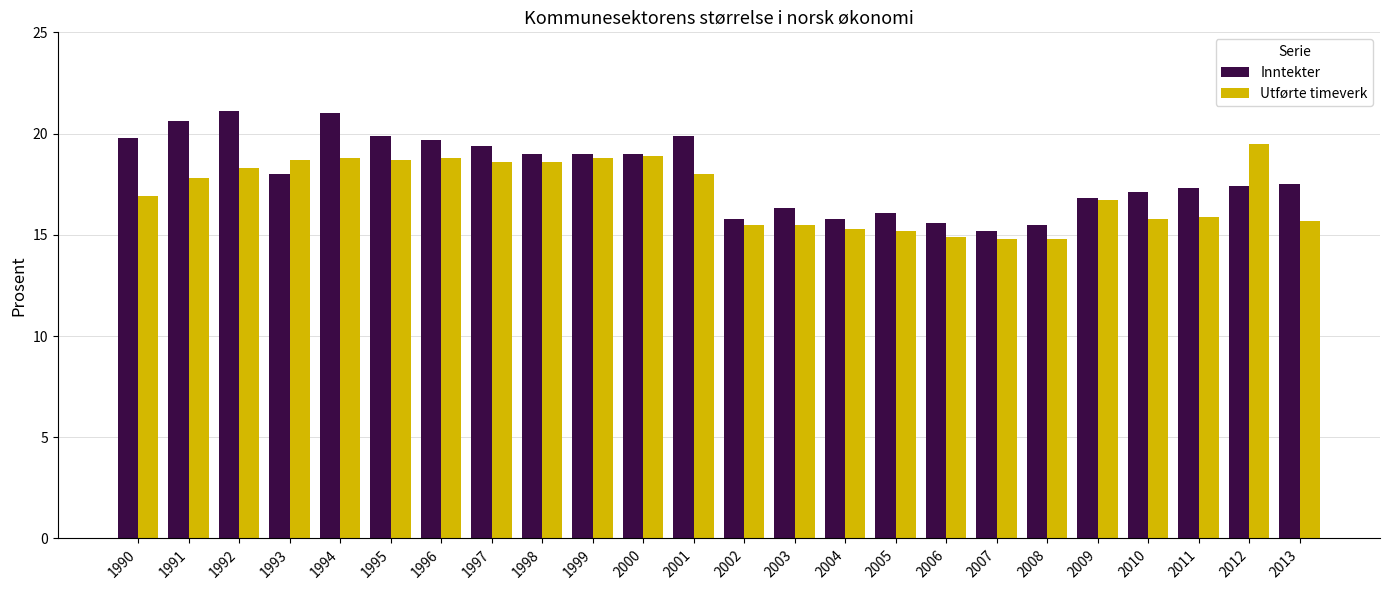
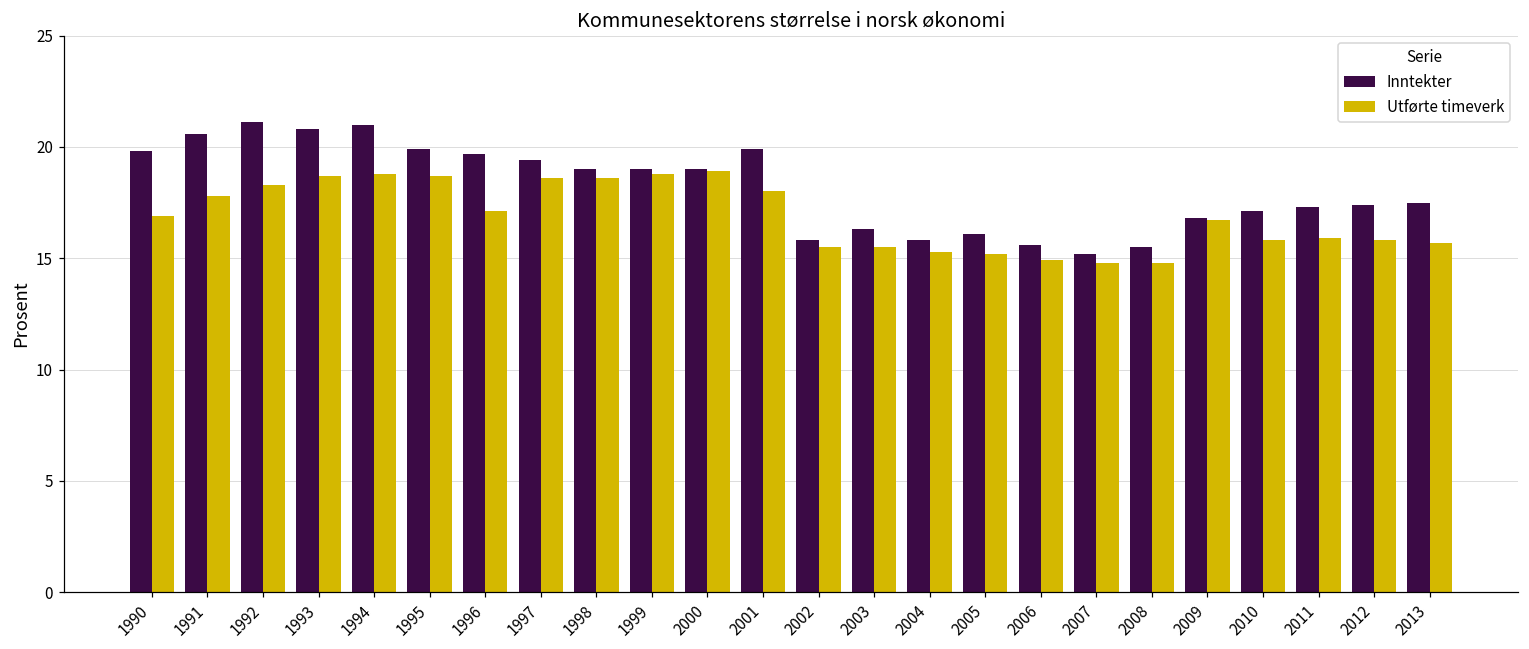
Inntekter, 1993: 18.0 -> 20.8
Utførte timeverk, 1996: 18.8 -> 17.1
Utførte timeverk, 2012: 19.5 -> 15.8
